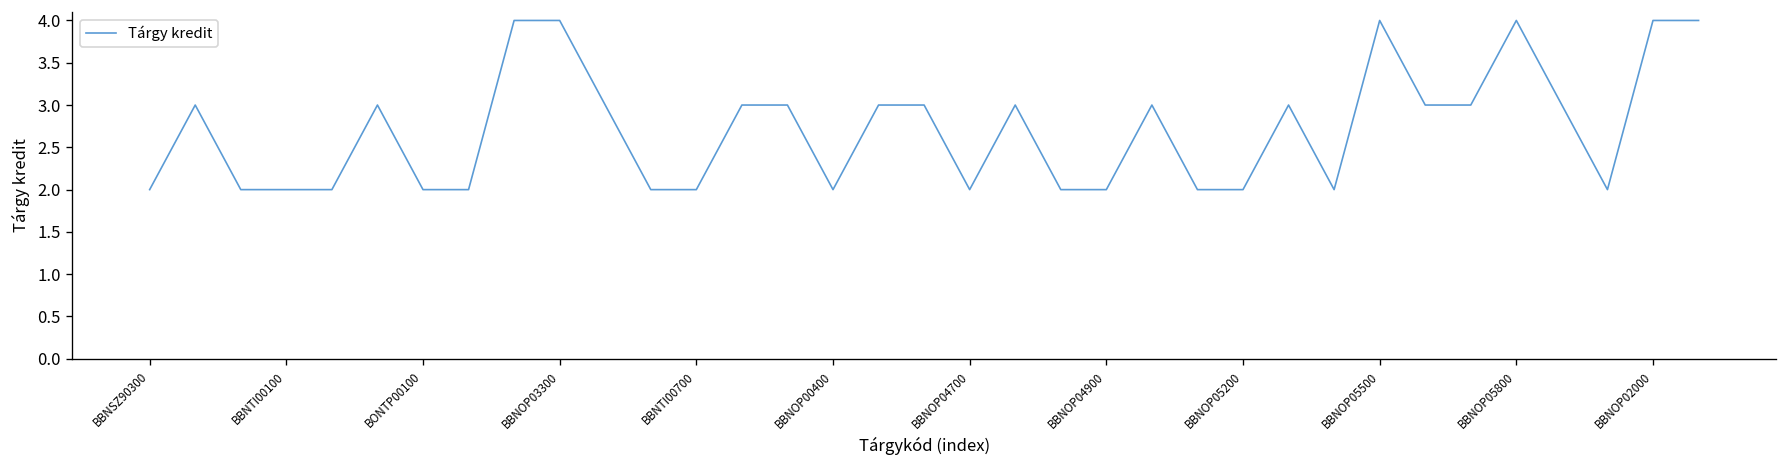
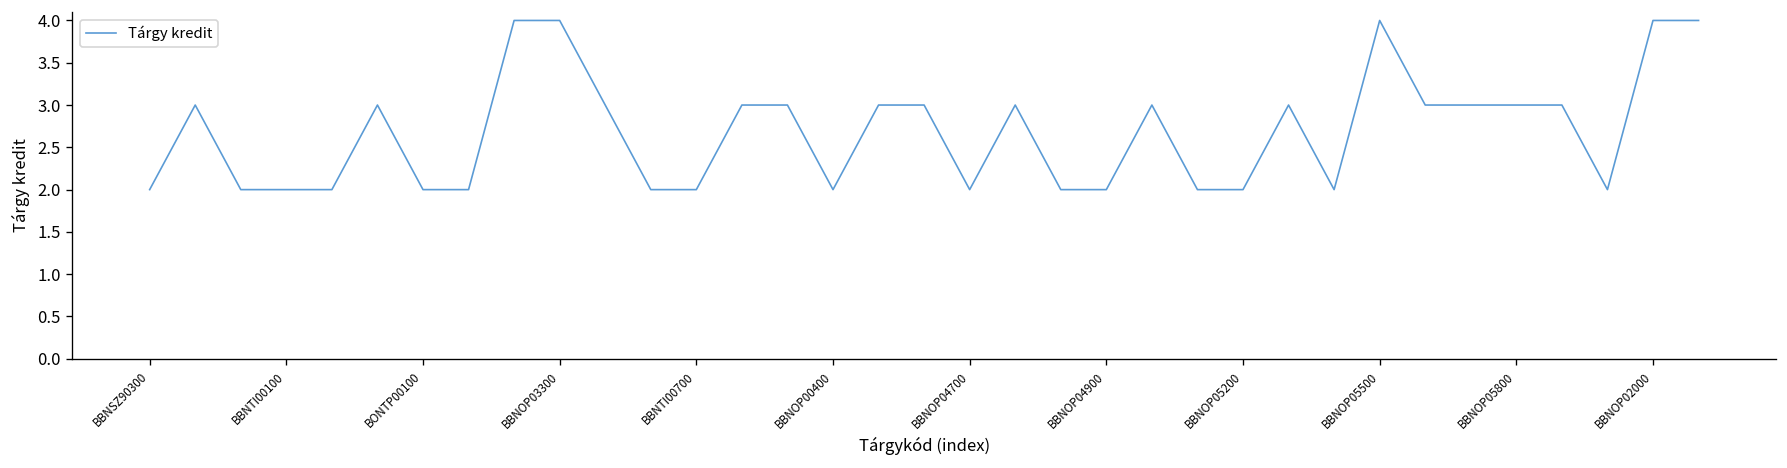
BBNOP05800: 4 -> 3
